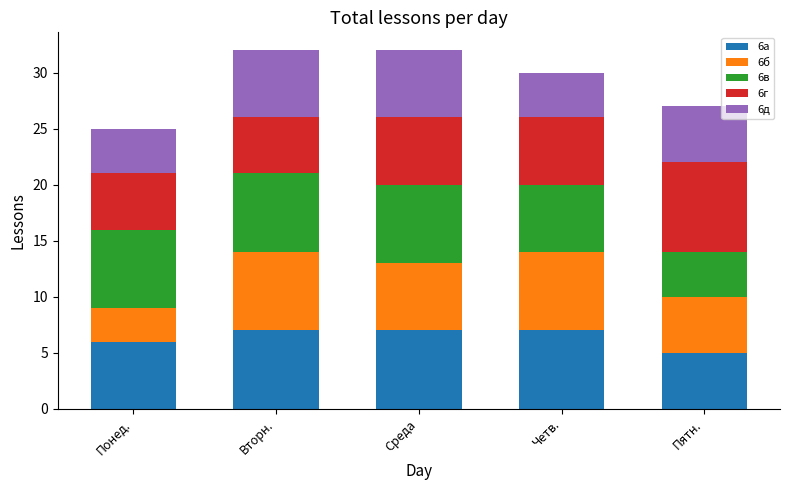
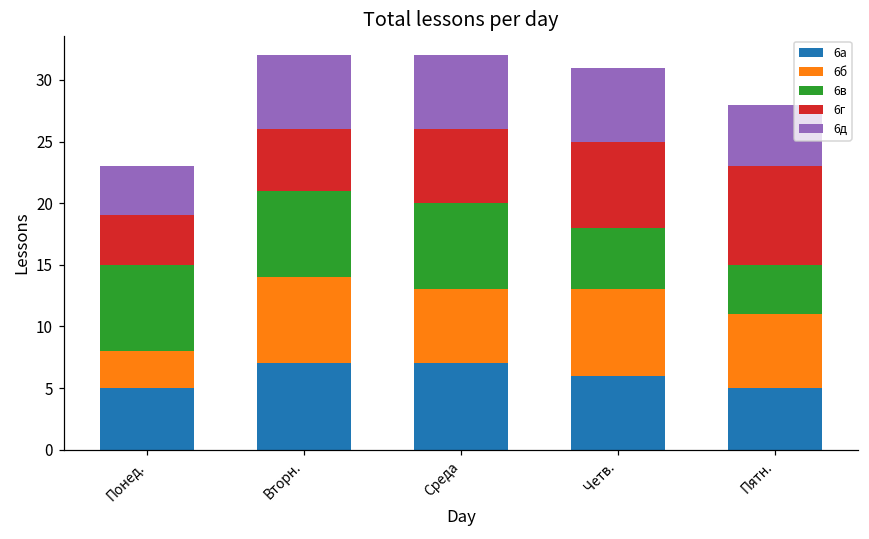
6а, Понед.: 6 -> 5
6г, Понед.: 5 -> 4
6а, Четв.: 7 -> 6
6в, Четв.: 6 -> 5
6г, Четв.: 6 -> 7
6д, Четв.: 4 -> 6
6б, Пятн.: 5 -> 6
